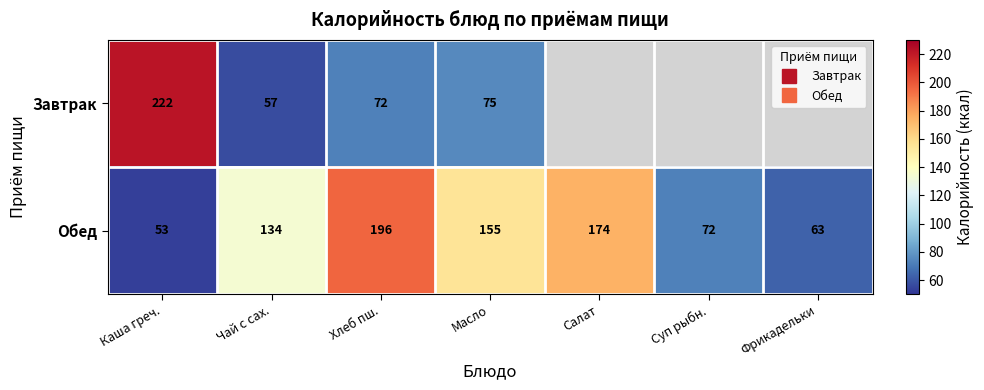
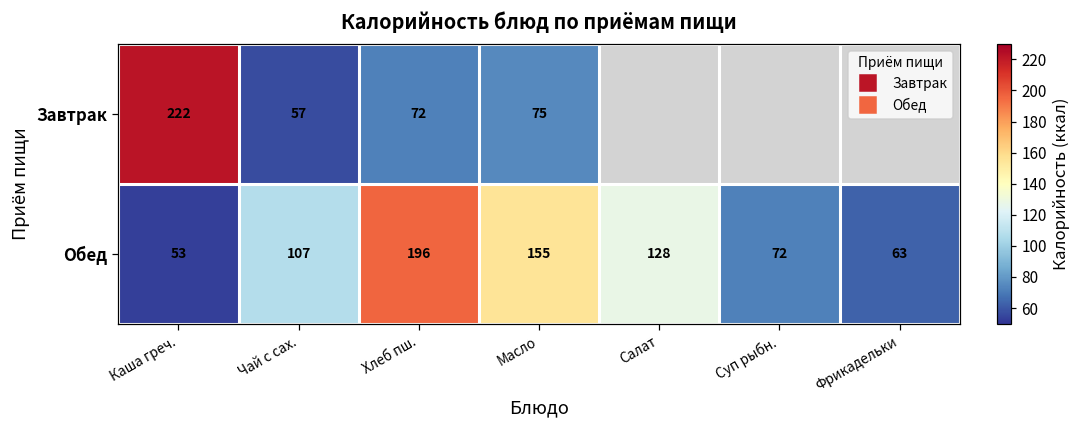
Обед, Чай с сах.: 134 -> 107
Обед, Салат: 174 -> 128
